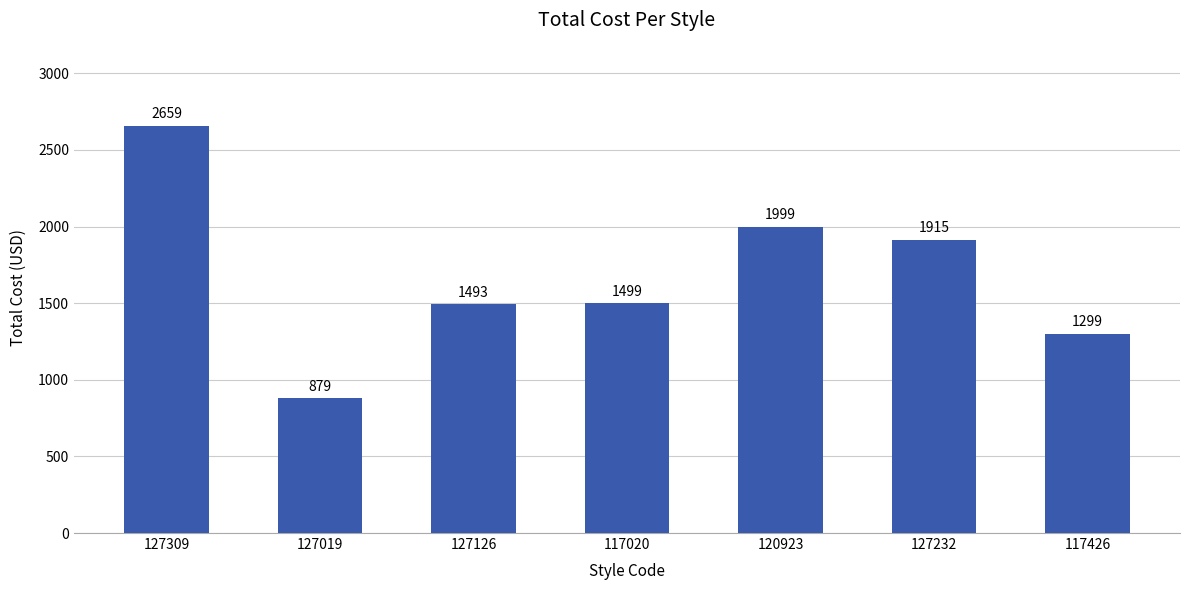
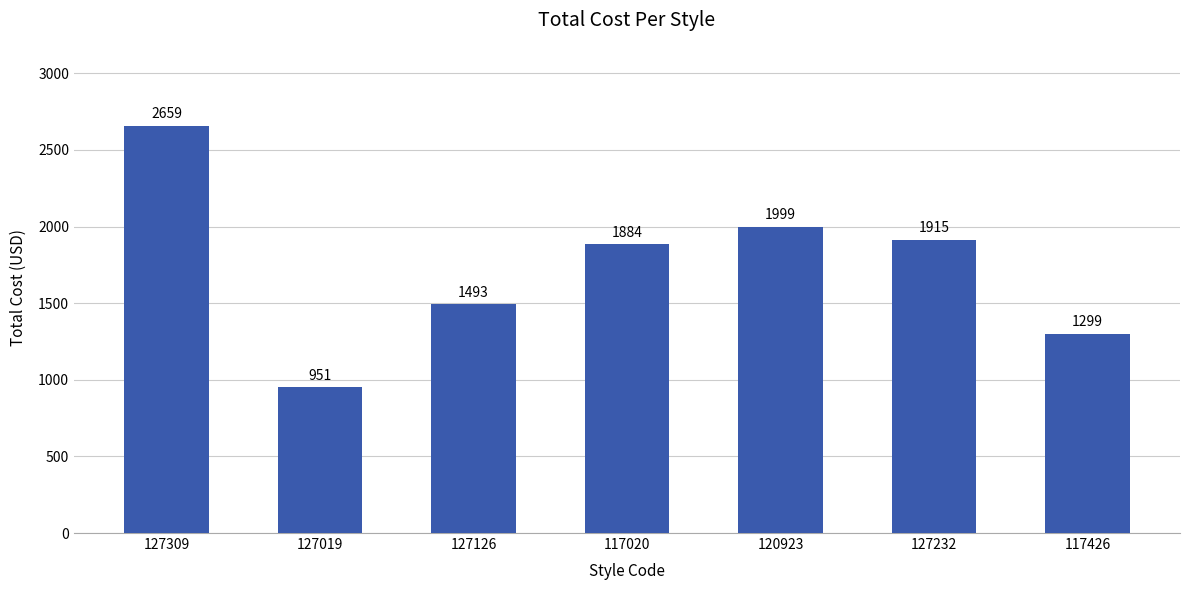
127019: 879 -> 951
117020: 1499 -> 1884
